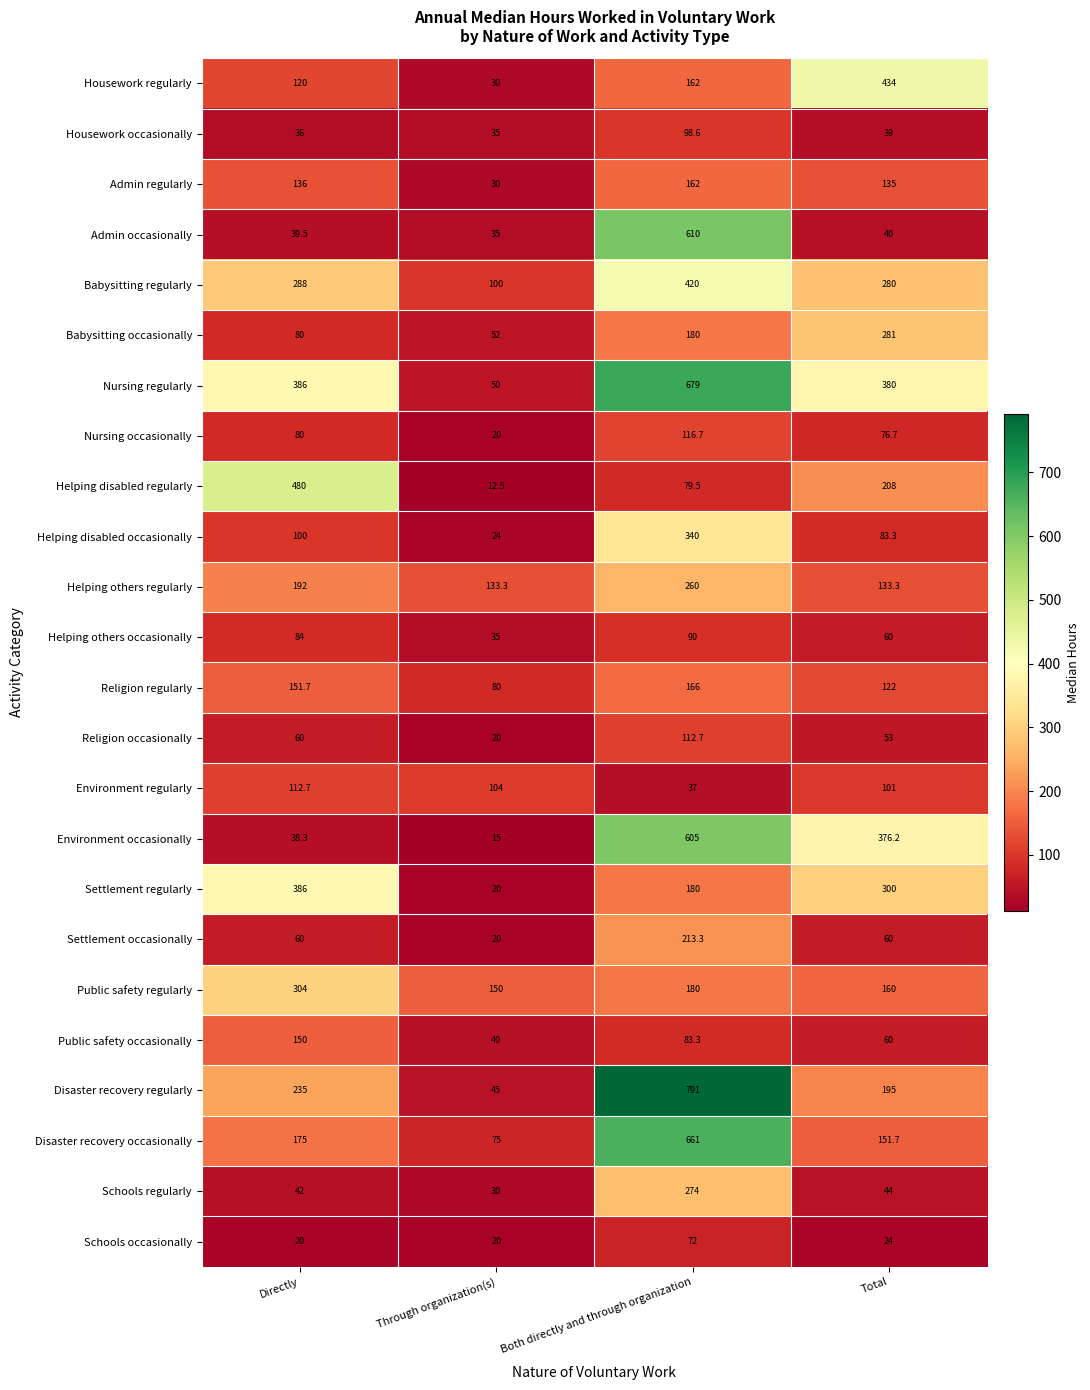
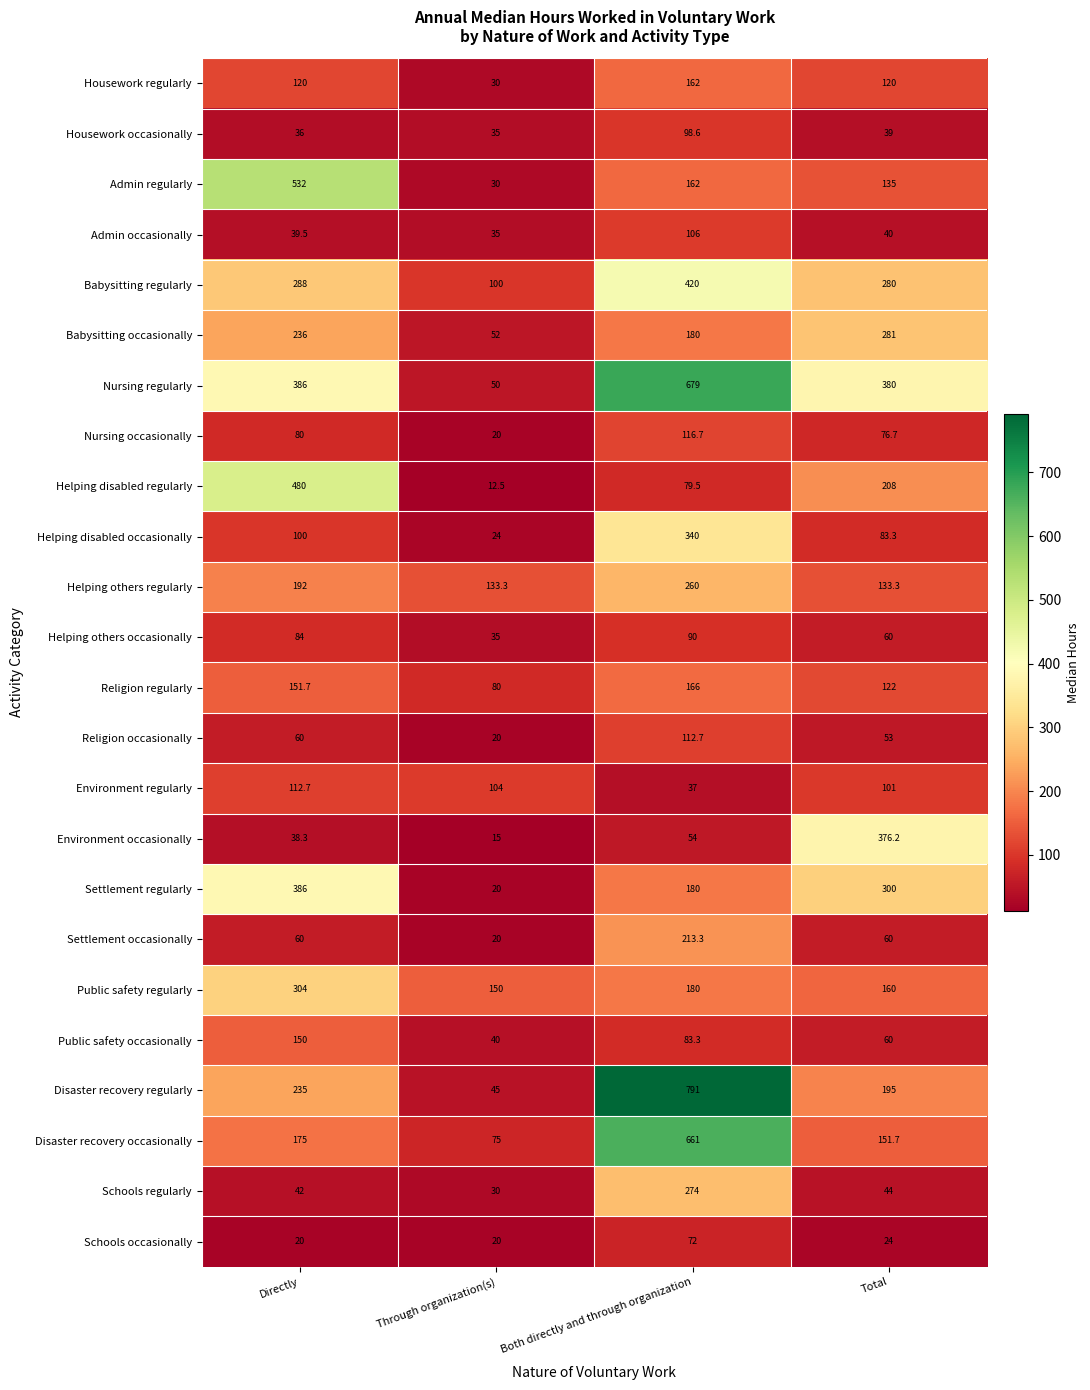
Housework regularly, Total: 434 -> 120
Admin regularly, Directly: 136 -> 532
Admin occasionally, Both directly and through organization: 610 -> 106
Babysitting occasionally, Directly: 80 -> 236
Environment occasionally, Both directly and through organization: 605 -> 54
